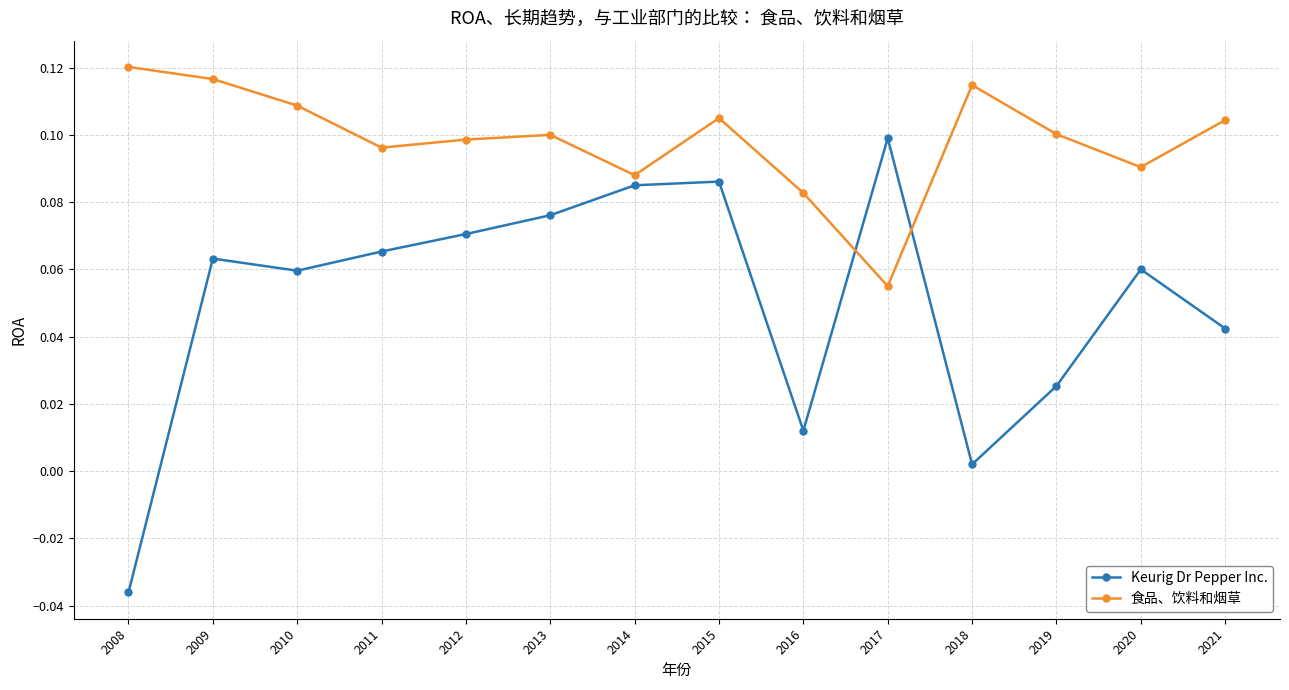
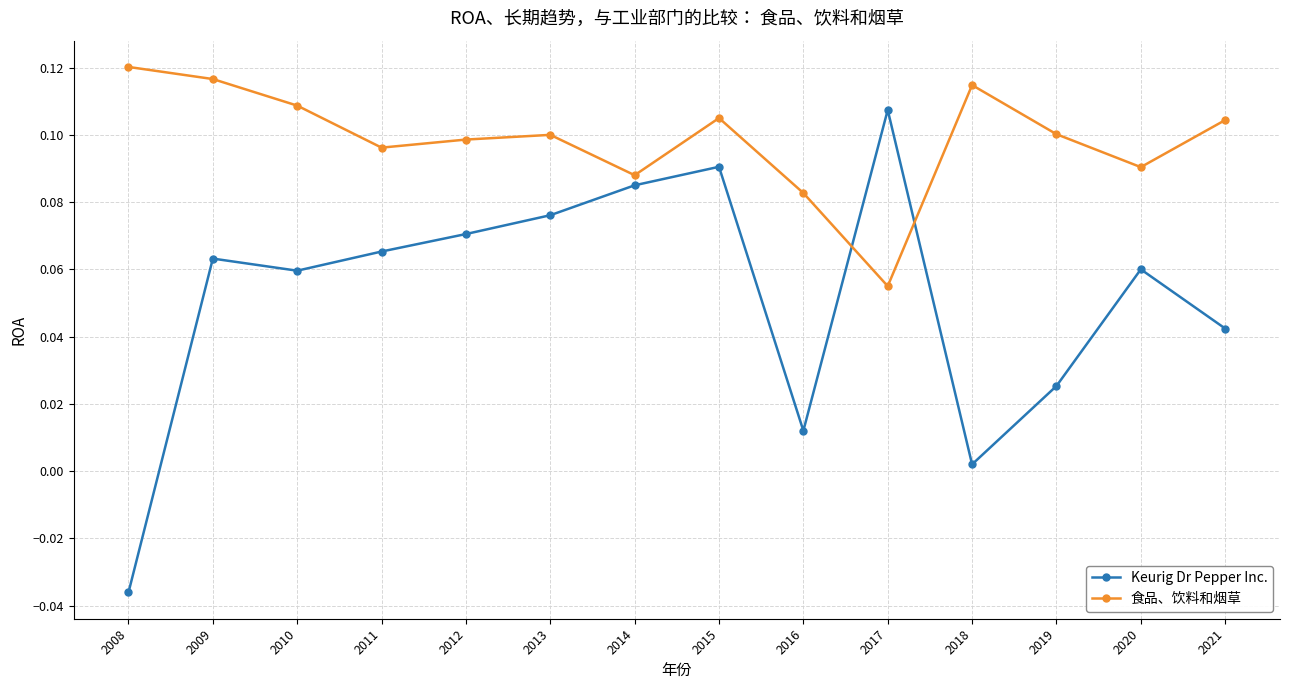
Keurig Dr Pepper Inc., 2015: 0.086 -> 0.091
Keurig Dr Pepper Inc., 2017: 0.099 -> 0.107
